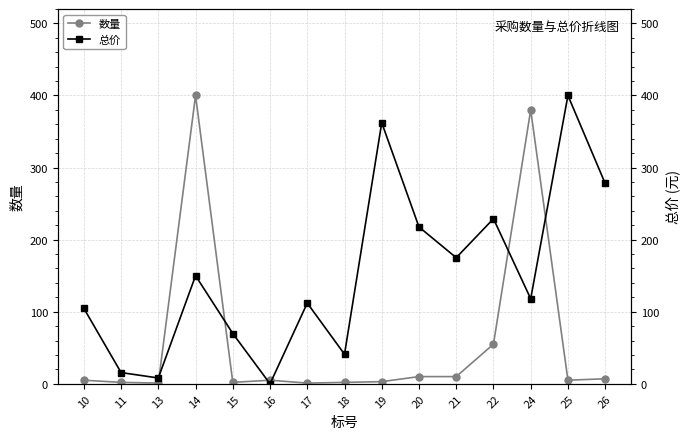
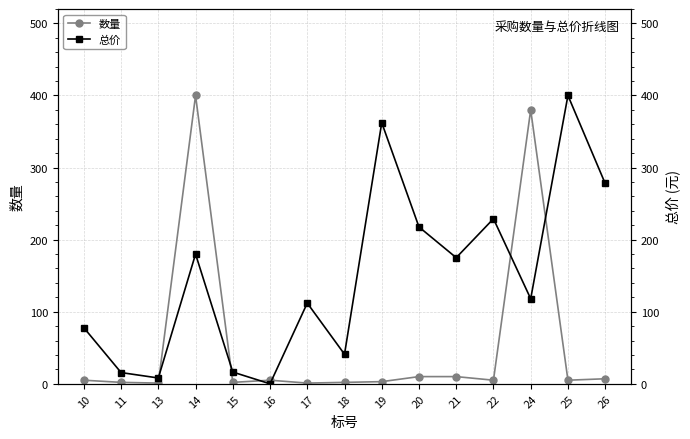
数量, 22: 60 -> 10
总价, 10: 100 -> 80
总价, 14: 150 -> 180
总价, 15: 70 -> 20
